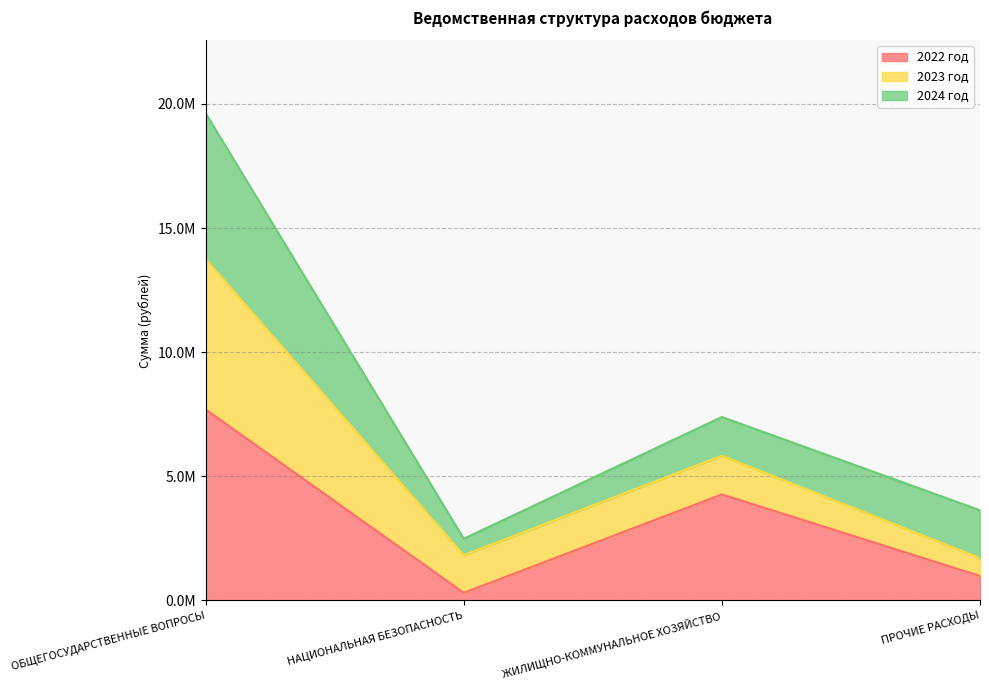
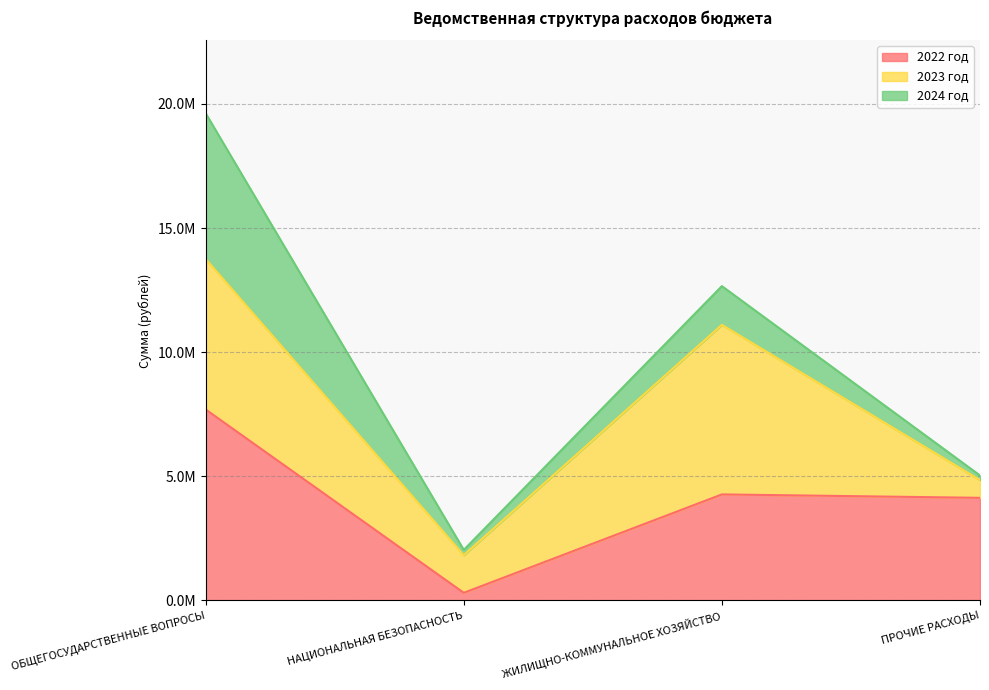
2024 год, НАЦИОНАЛЬНАЯ БЕЗОПАСНОСТЬ: 700000 -> 200000
2023 год, ЖИЛИЩНО-КОММУНАЛЬНОЕ ХОЗЯЙСТВО: 1600000 -> 6800000
2022 год, ПРОЧИЕ РАСХОДЫ: 1000000 -> 4100000
2024 год, ПРОЧИЕ РАСХОДЫ: 1900000 -> 200000
